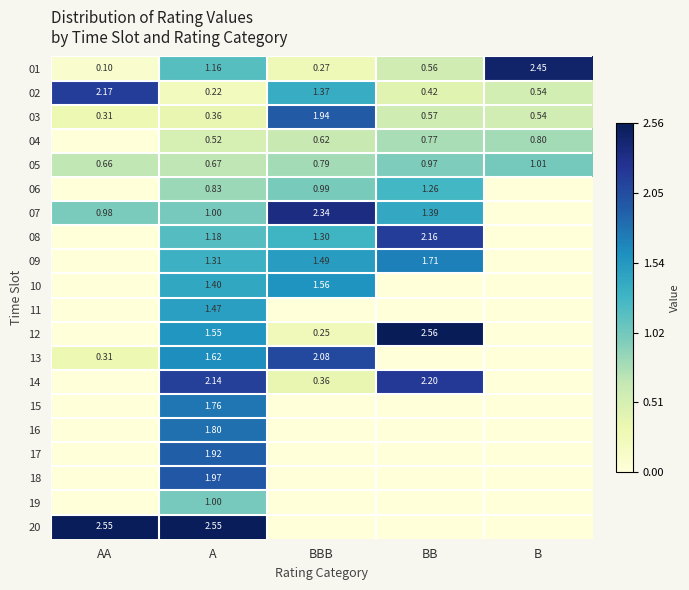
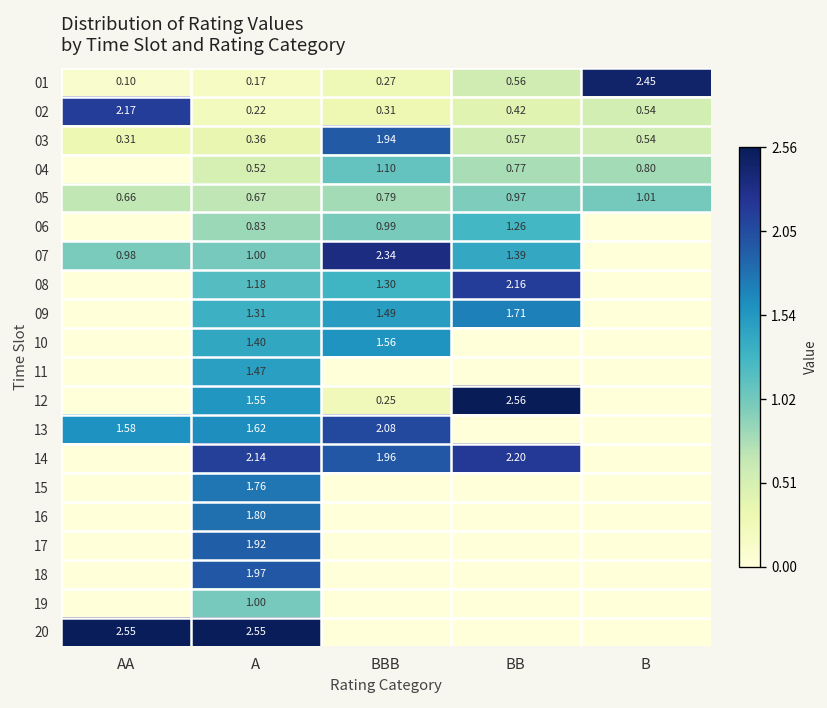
01, A: 1.16 -> 0.17
02, BBB: 1.37 -> 0.31
04, BBB: 0.62 -> 1.10
13, AA: 0.31 -> 1.58
14, BBB: 0.36 -> 1.96
